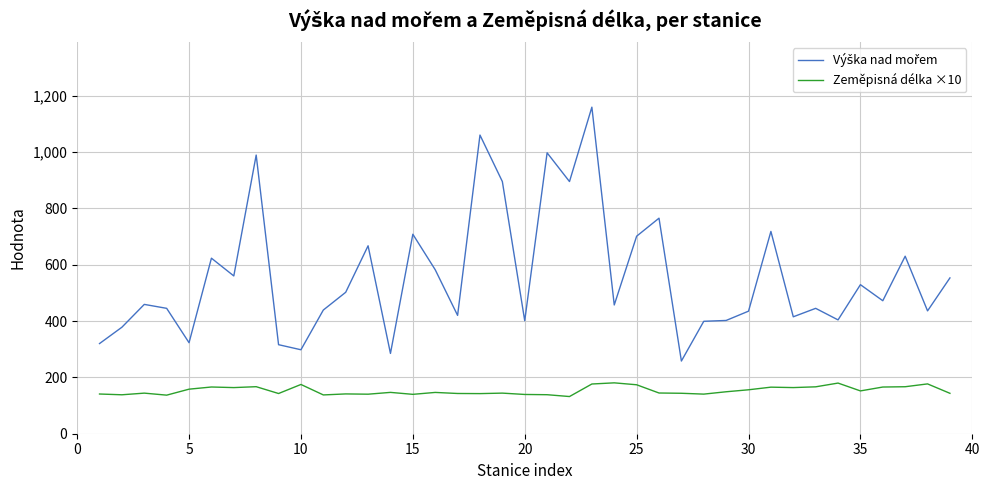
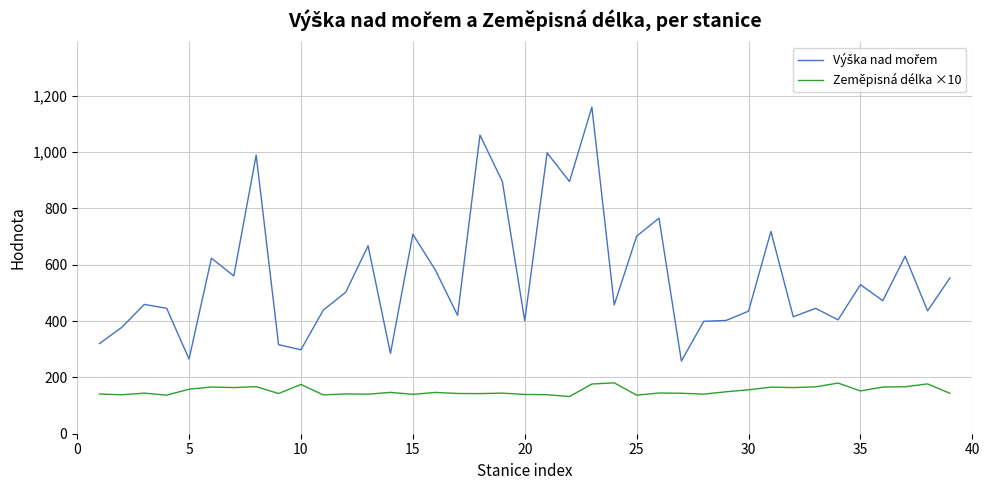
Výška nad mořem, 5: 320 -> 270
Zeměpisná délka ×10, 25: 170 -> 140
